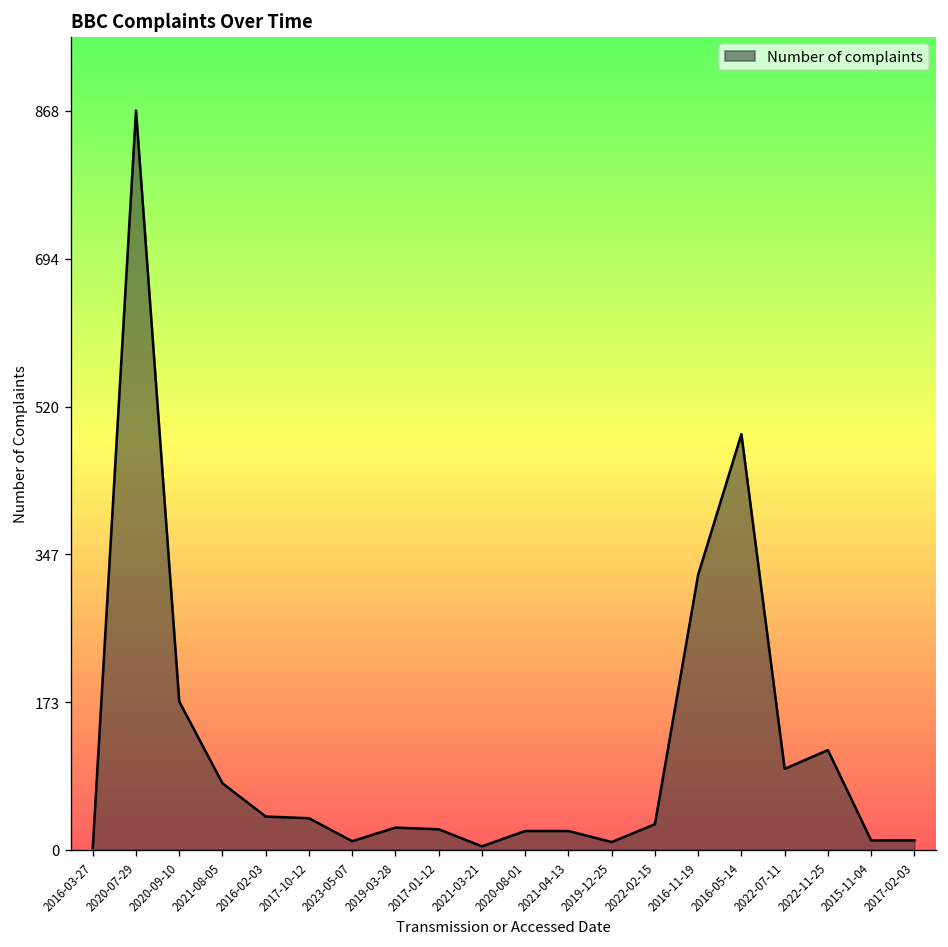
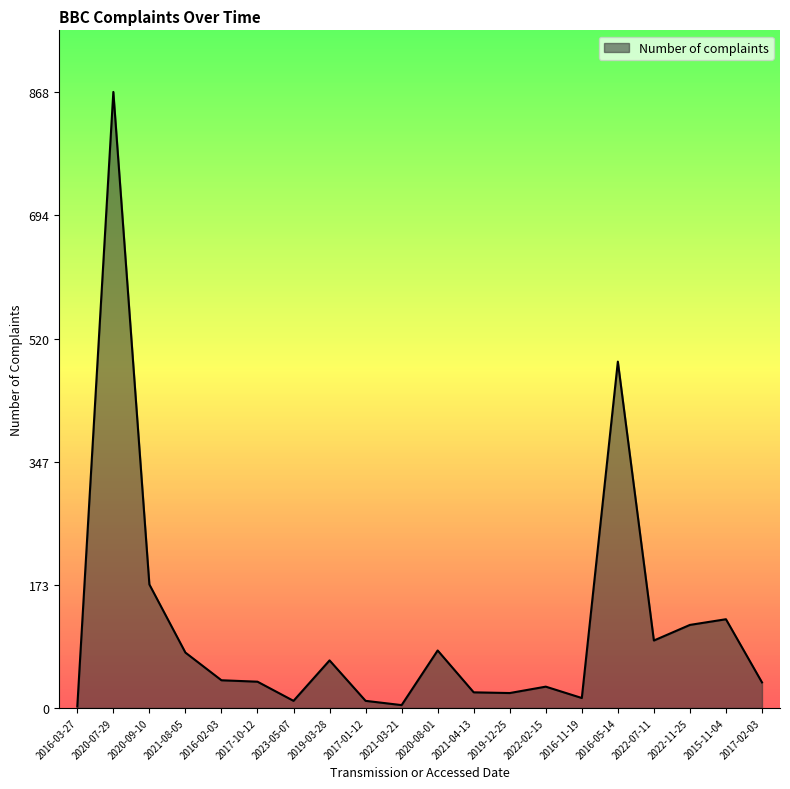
2019-03-28: 30 -> 70
2017-01-12: 20 -> 10
2020-08-01: 20 -> 80
2019-12-25: 10 -> 20
2016-11-19: 320 -> 10
2015-11-04: 10 -> 130
2017-02-03: 10 -> 40
